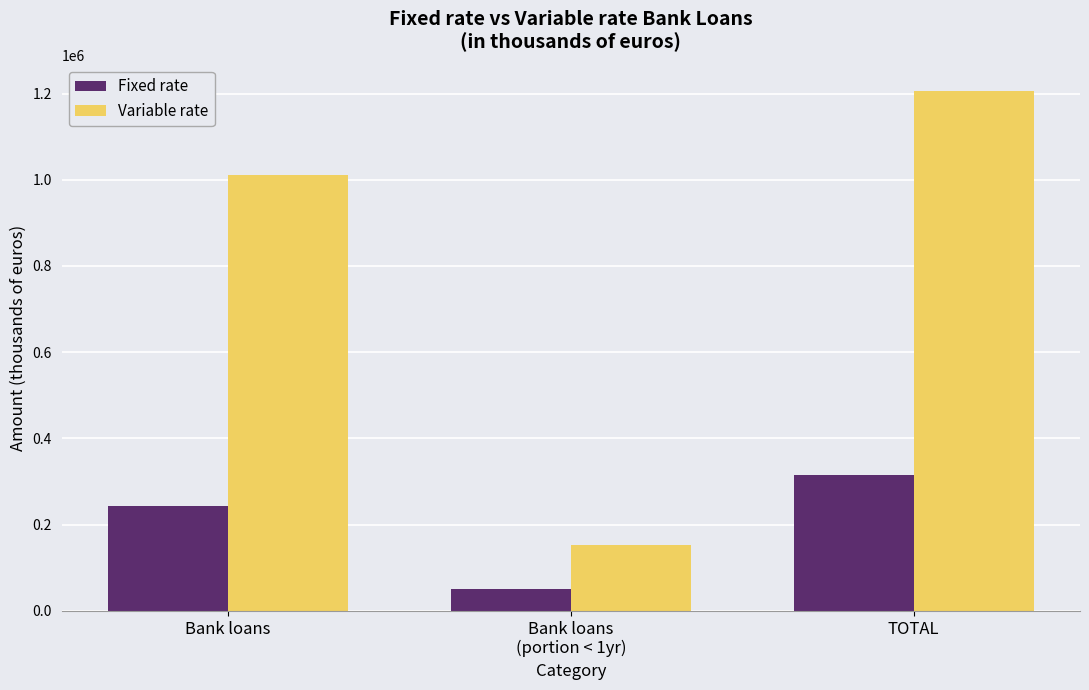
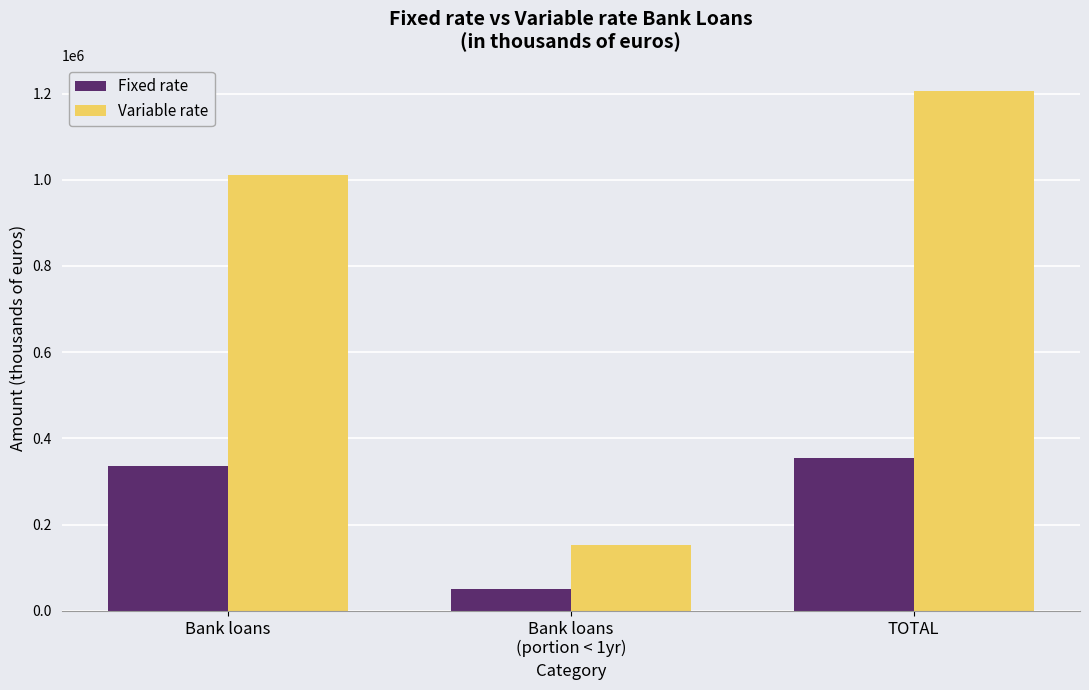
Fixed rate, Bank loans: 240000 -> 340000
Fixed rate, TOTAL: 320000 -> 360000
